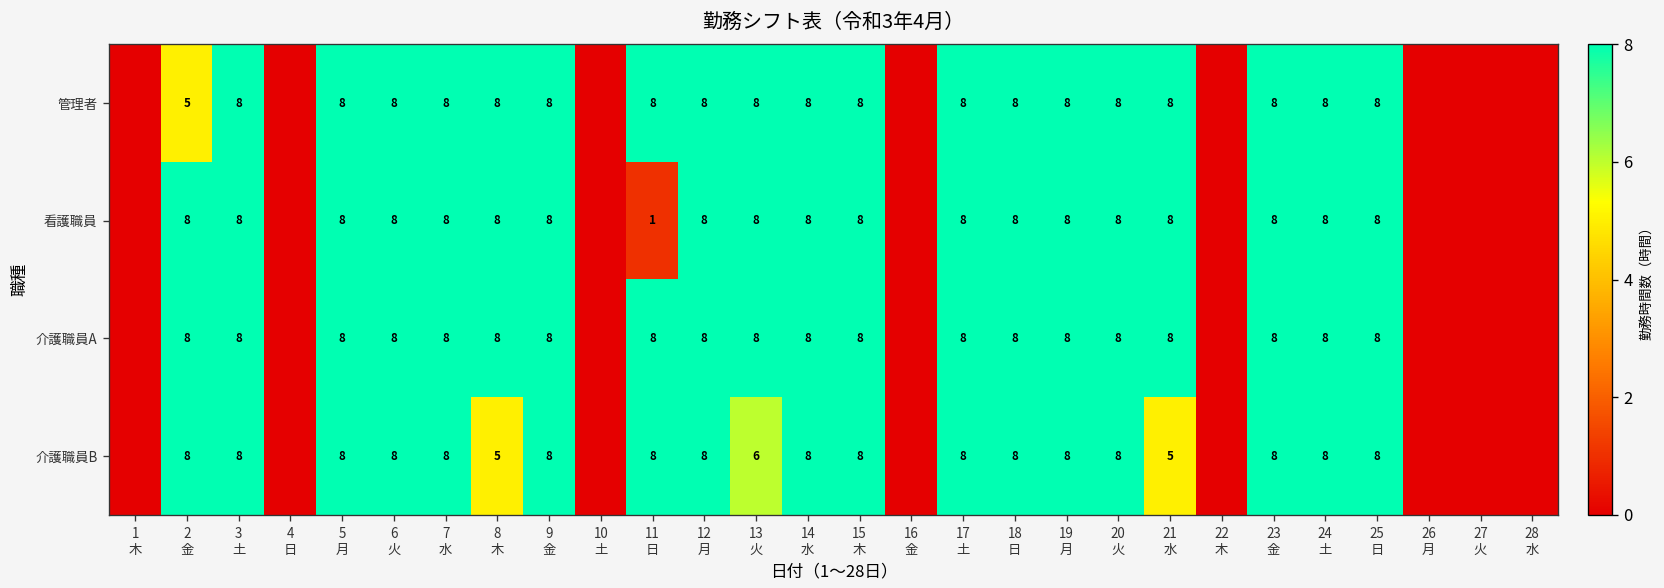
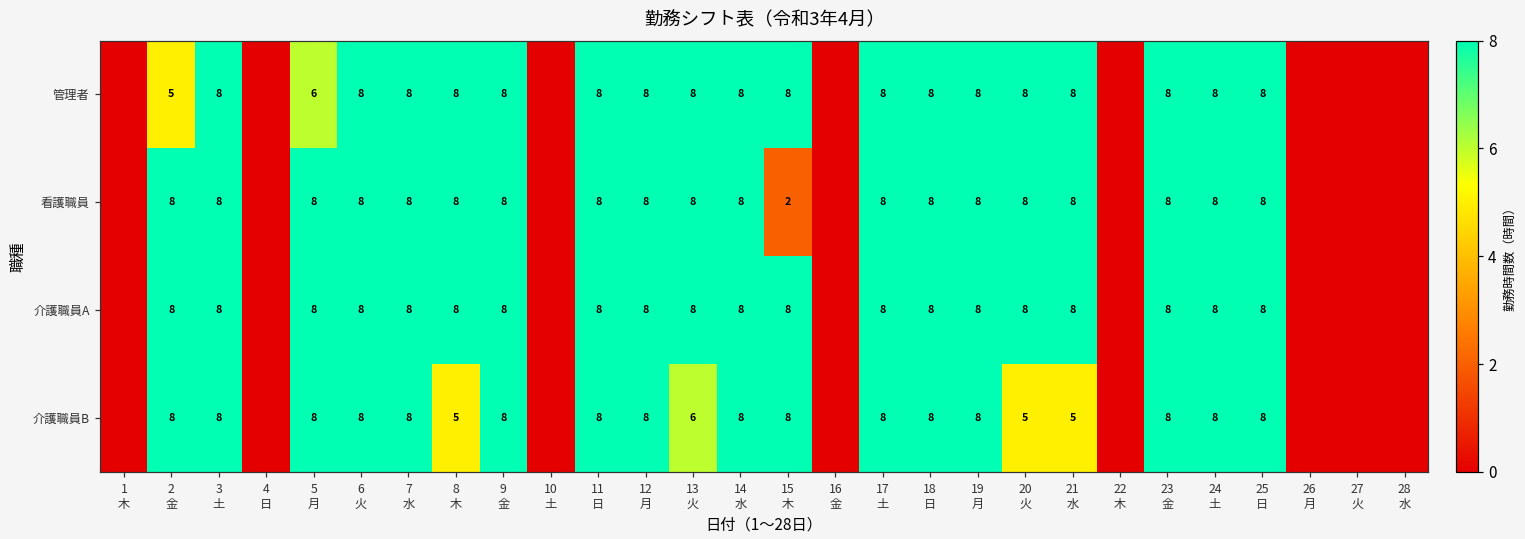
管理者, 5 月: 8 -> 6
看護職員, 11 日: 1 -> 8
看護職員, 15 木: 8 -> 2
介護職員B, 20 火: 8 -> 5
